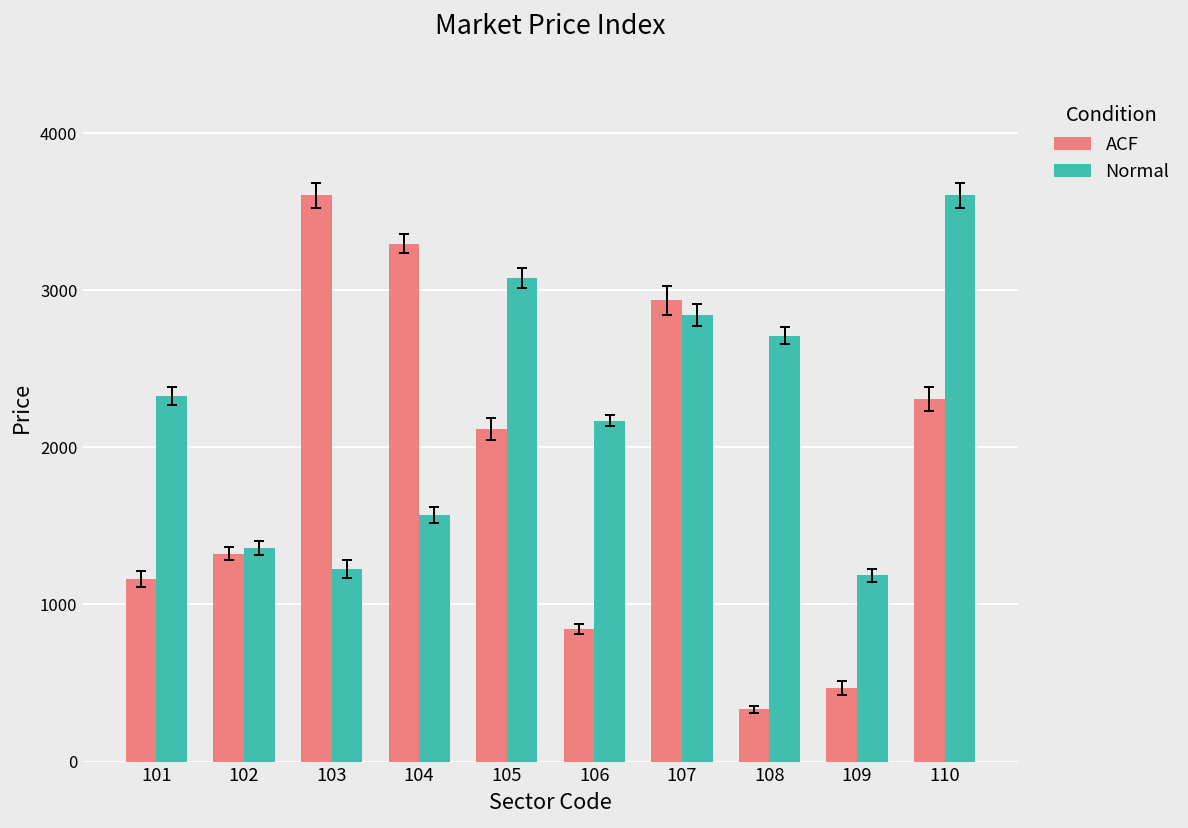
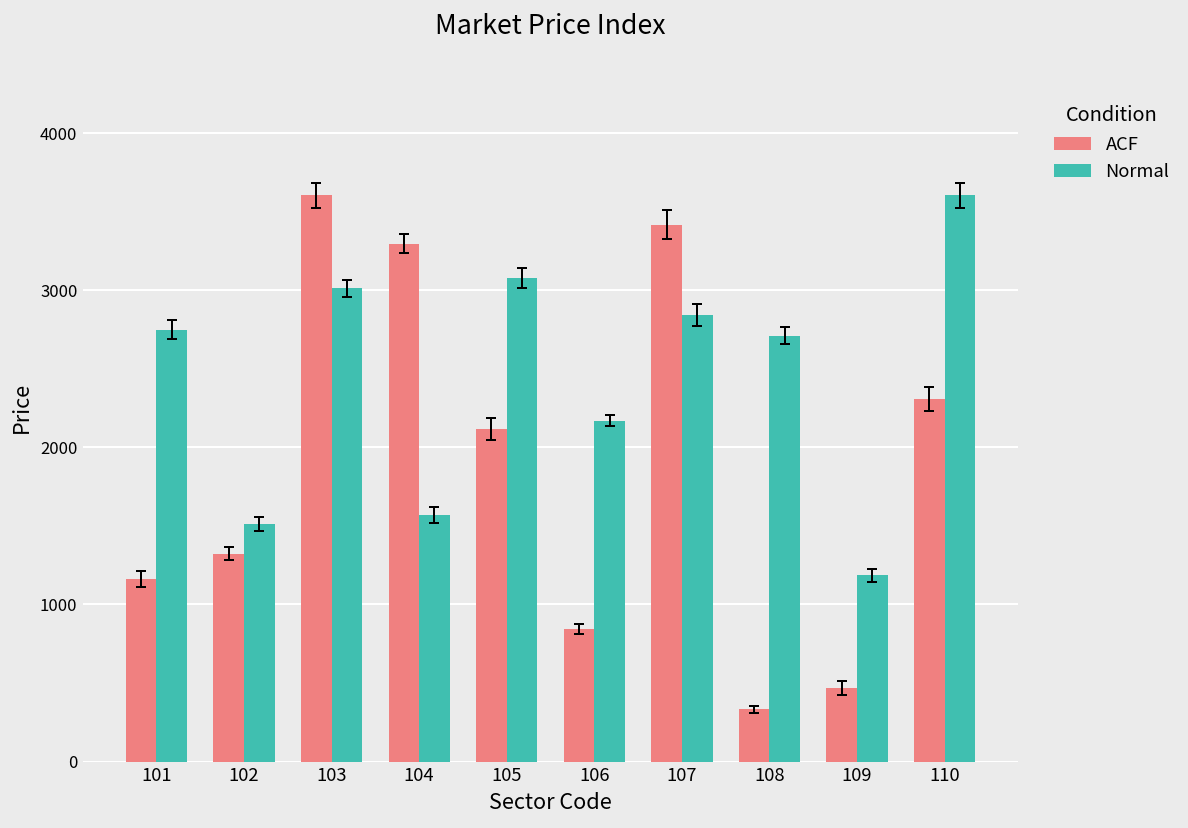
Normal, 101: 2330 -> 2750
Normal, 102: 1360 -> 1520
Normal, 103: 1230 -> 3010
ACF, 107: 2940 -> 3420
